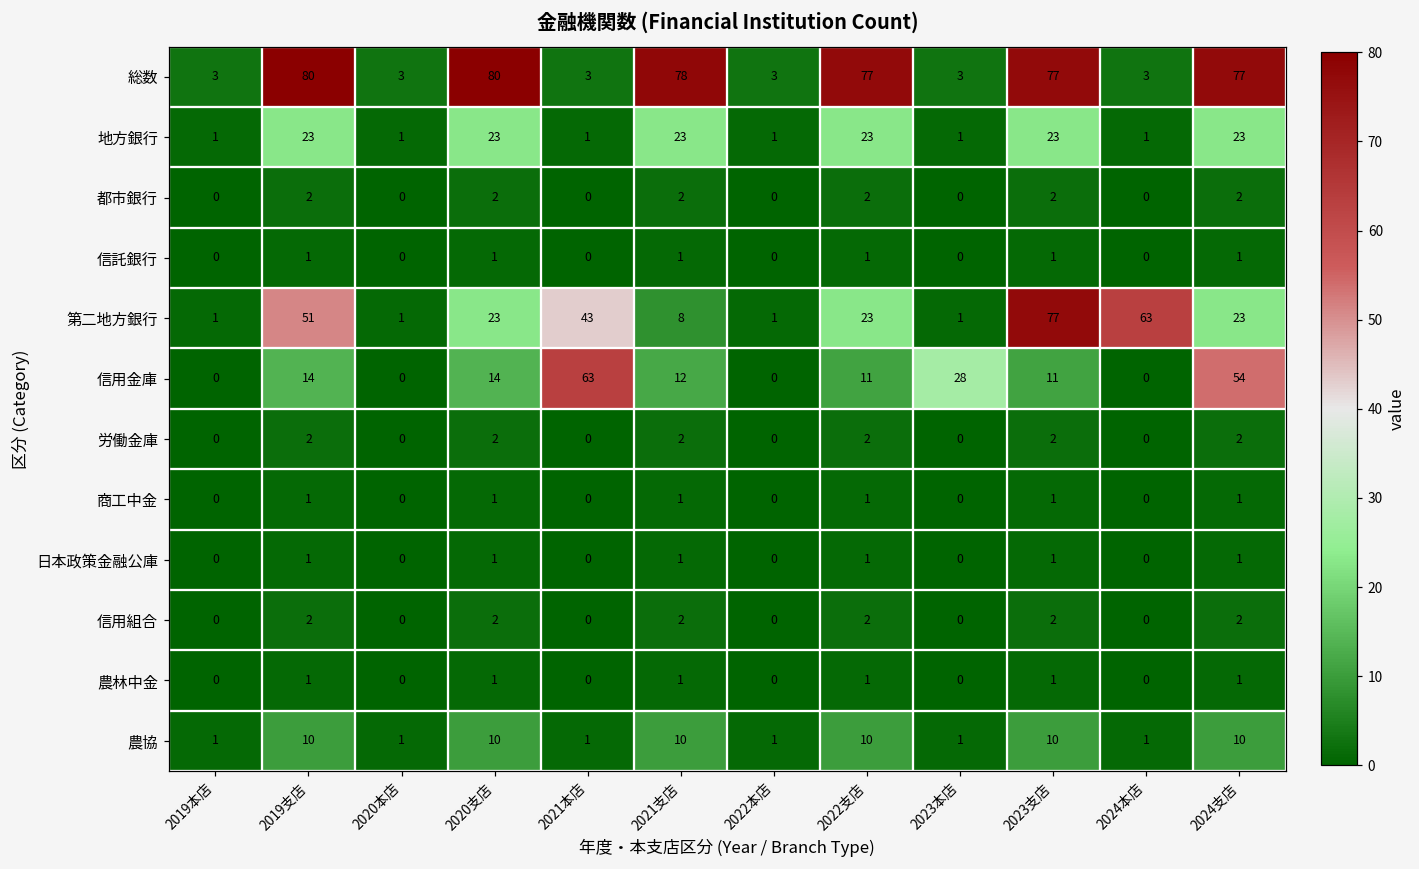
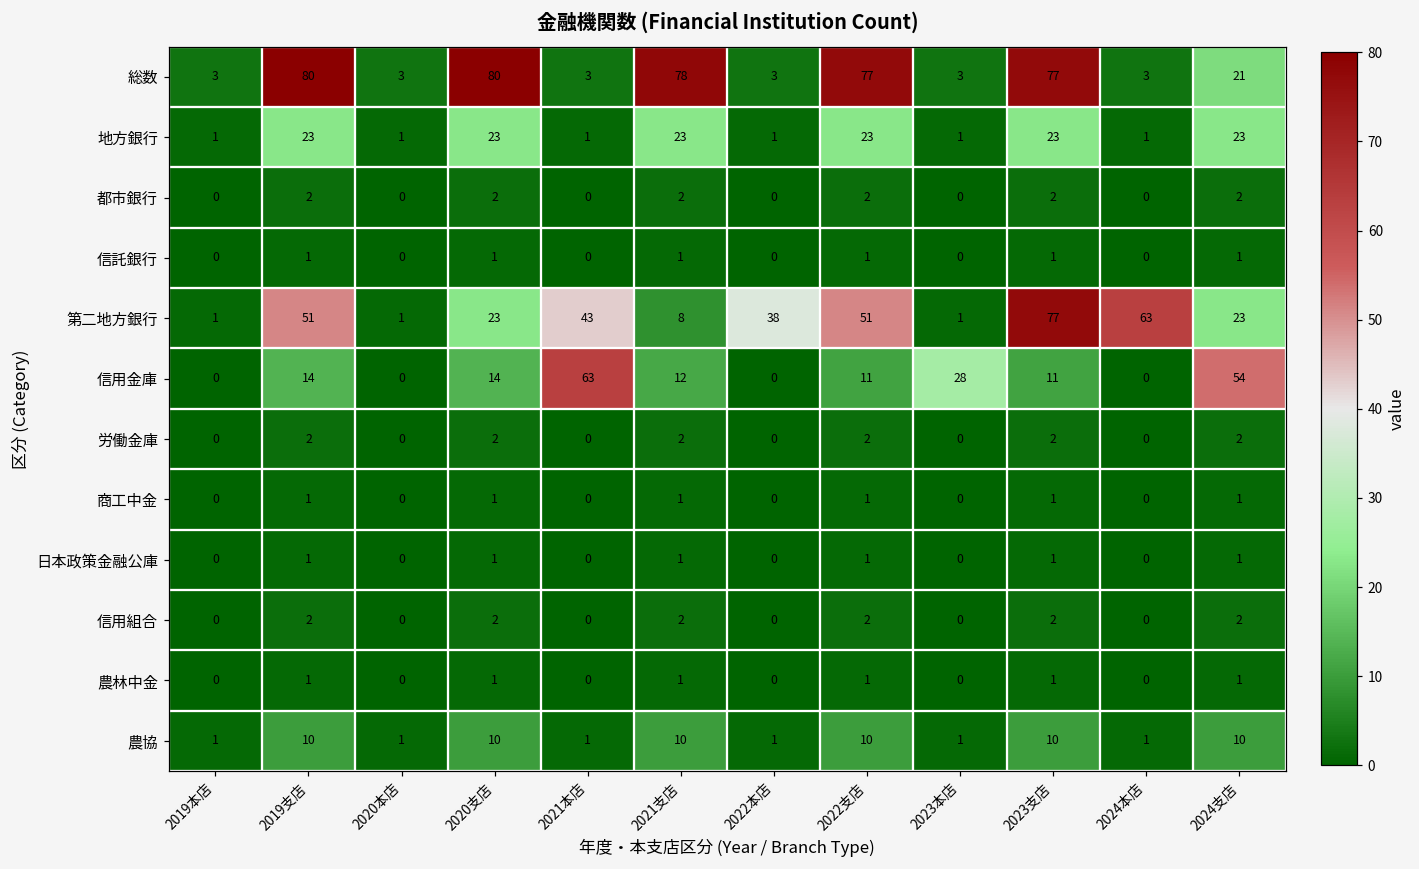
総数, 2024支店: 77 -> 21
第二地方銀行, 2022本店: 1 -> 38
第二地方銀行, 2022支店: 23 -> 51
